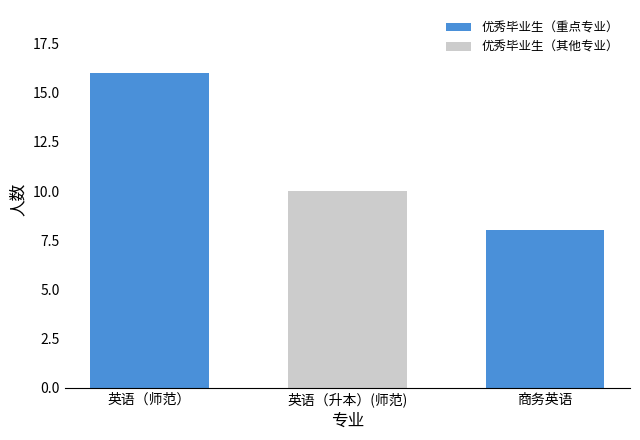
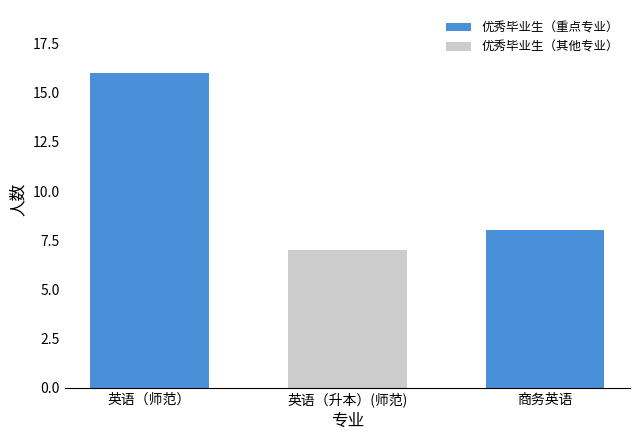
英语（升本）(师范): 10 -> 7
